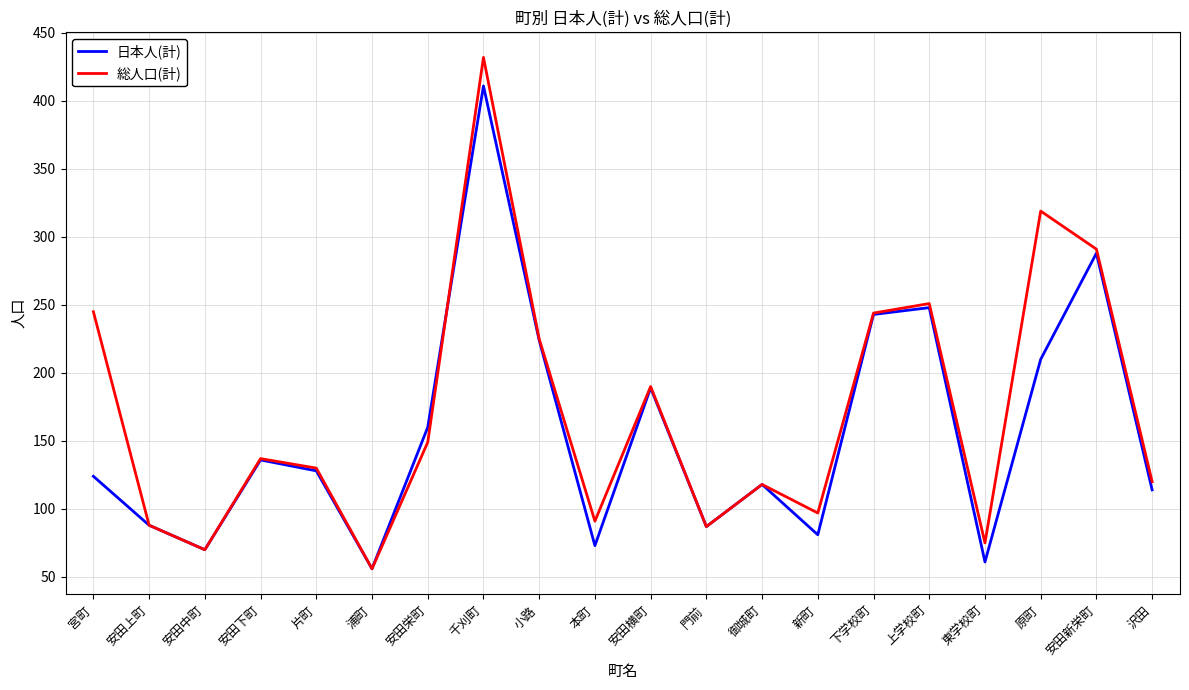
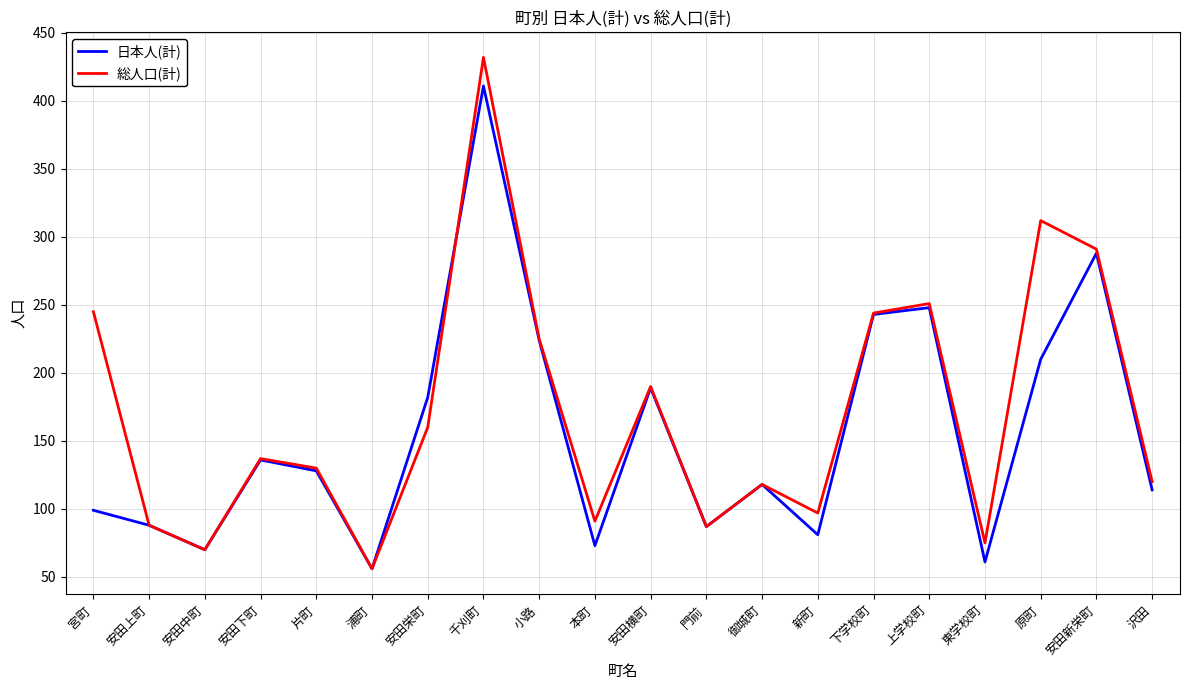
日本人(計), 宮町: 124 -> 99
日本人(計), 安田栄町: 160 -> 182
総人口(計), 安田栄町: 149 -> 160
総人口(計), 原町: 319 -> 312
